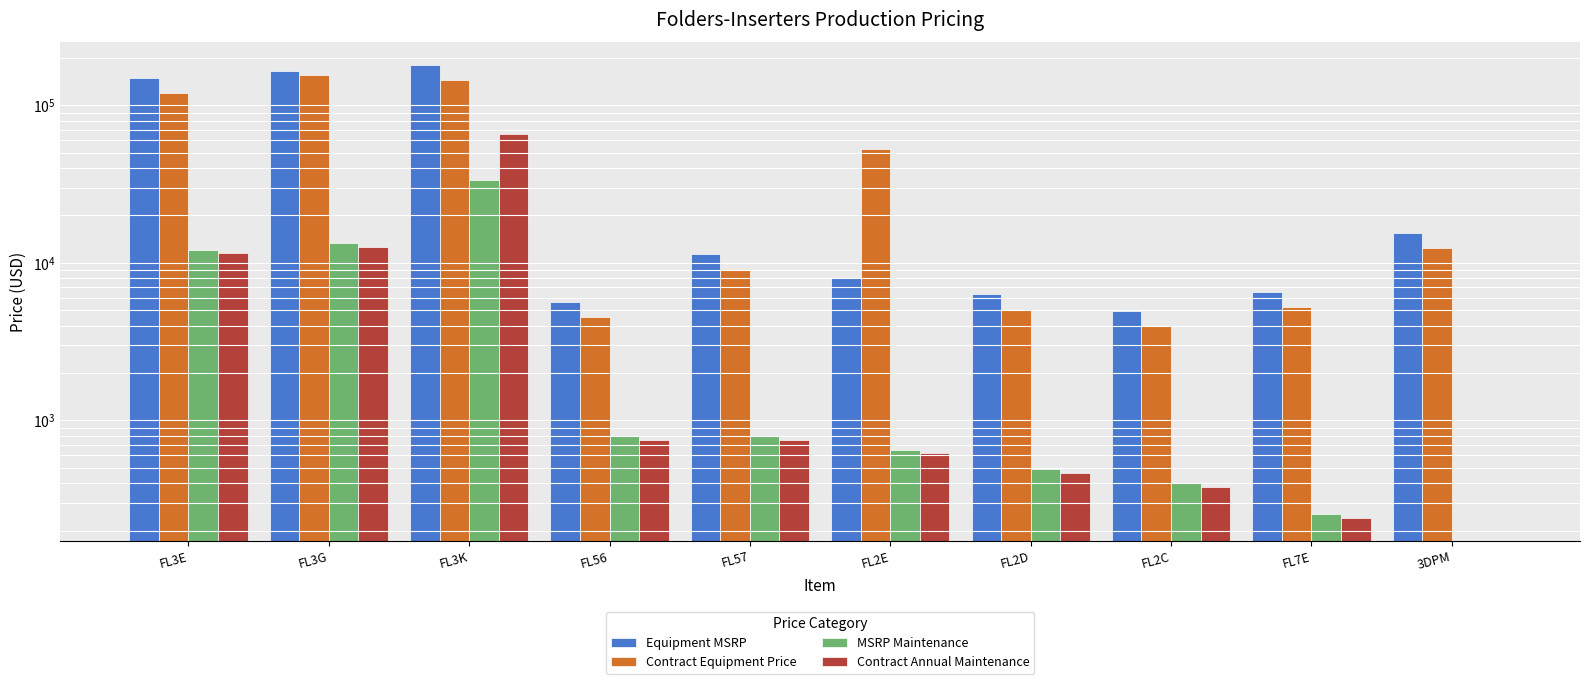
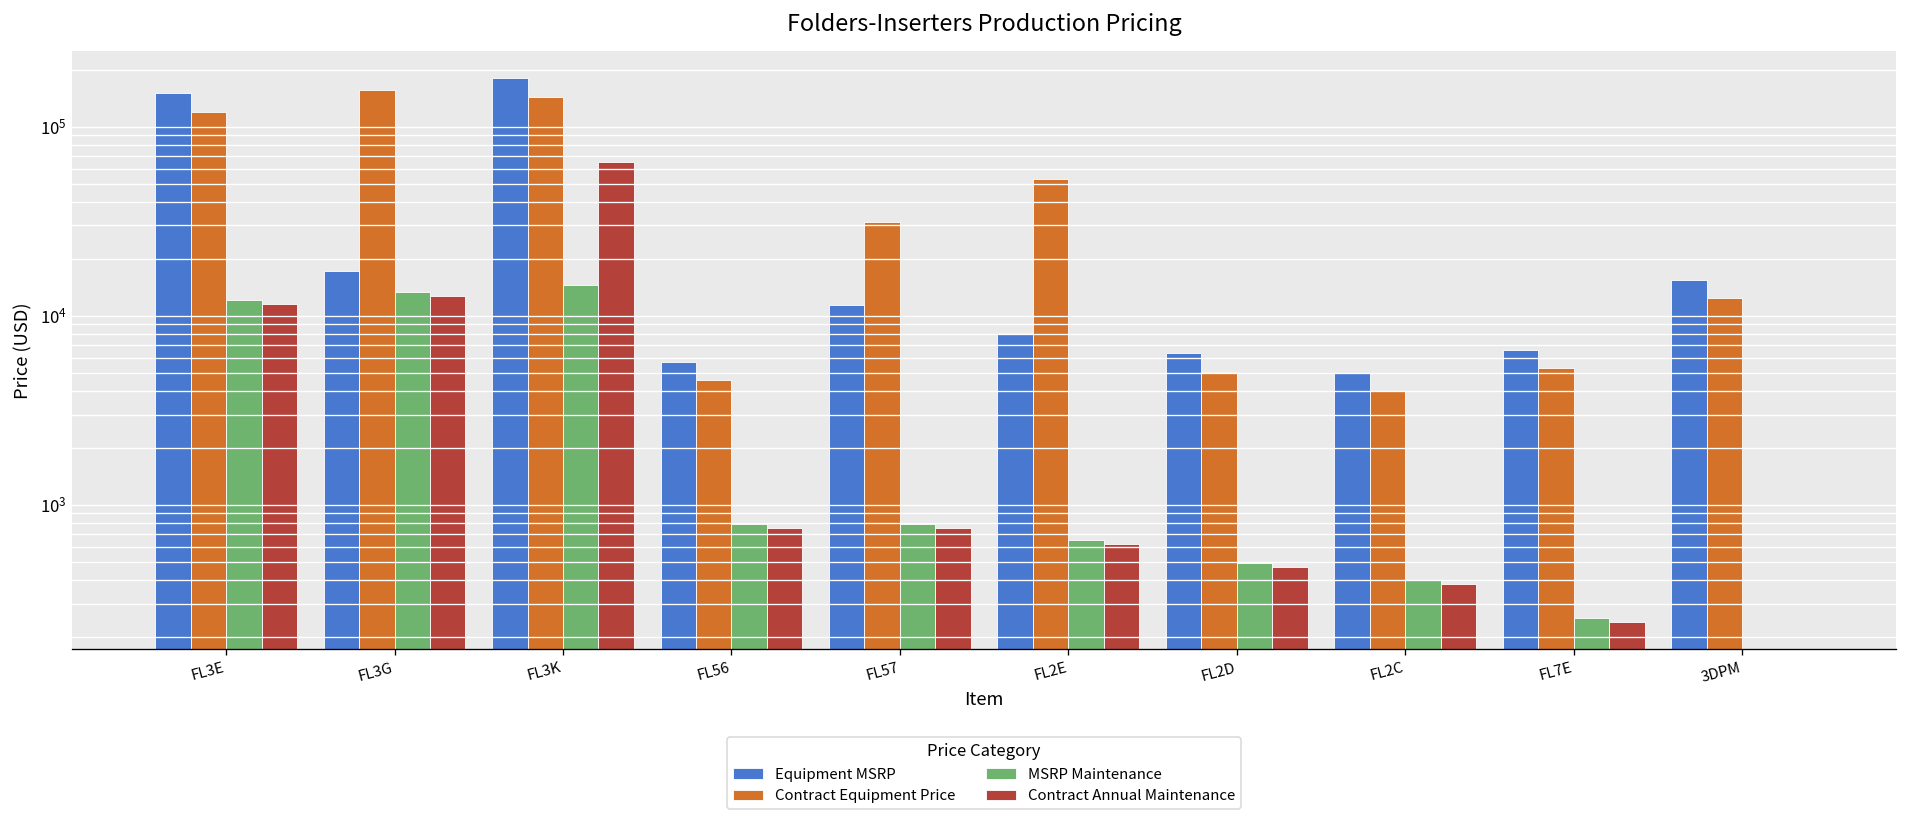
Equipment MSRP, FL3G: 170000 -> 17000
MSRP Maintenance, FL3K: 34000 -> 15000
Contract Equipment Price, FL57: 9000 -> 31000
